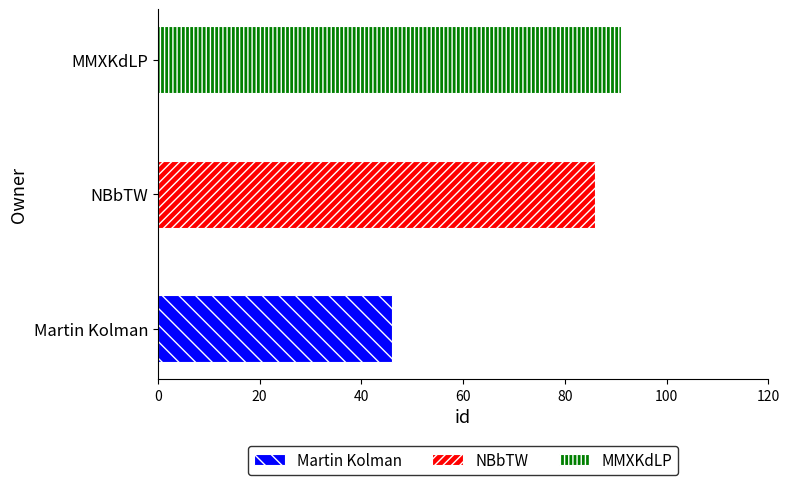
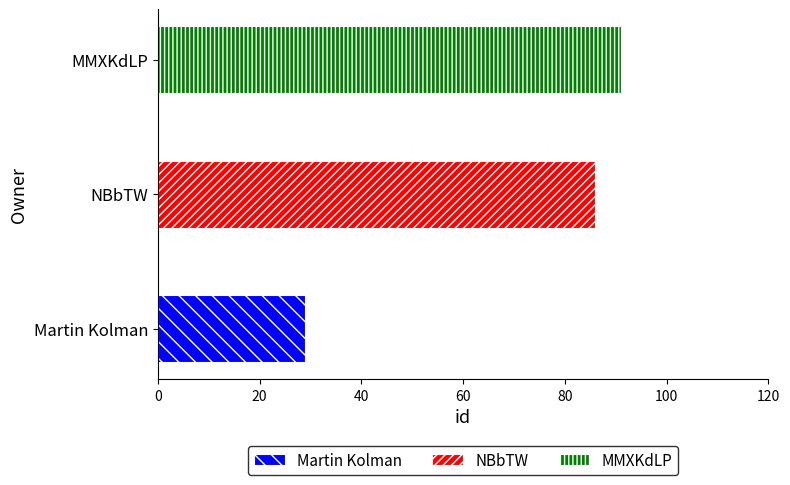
Martin Kolman: 46 -> 29
